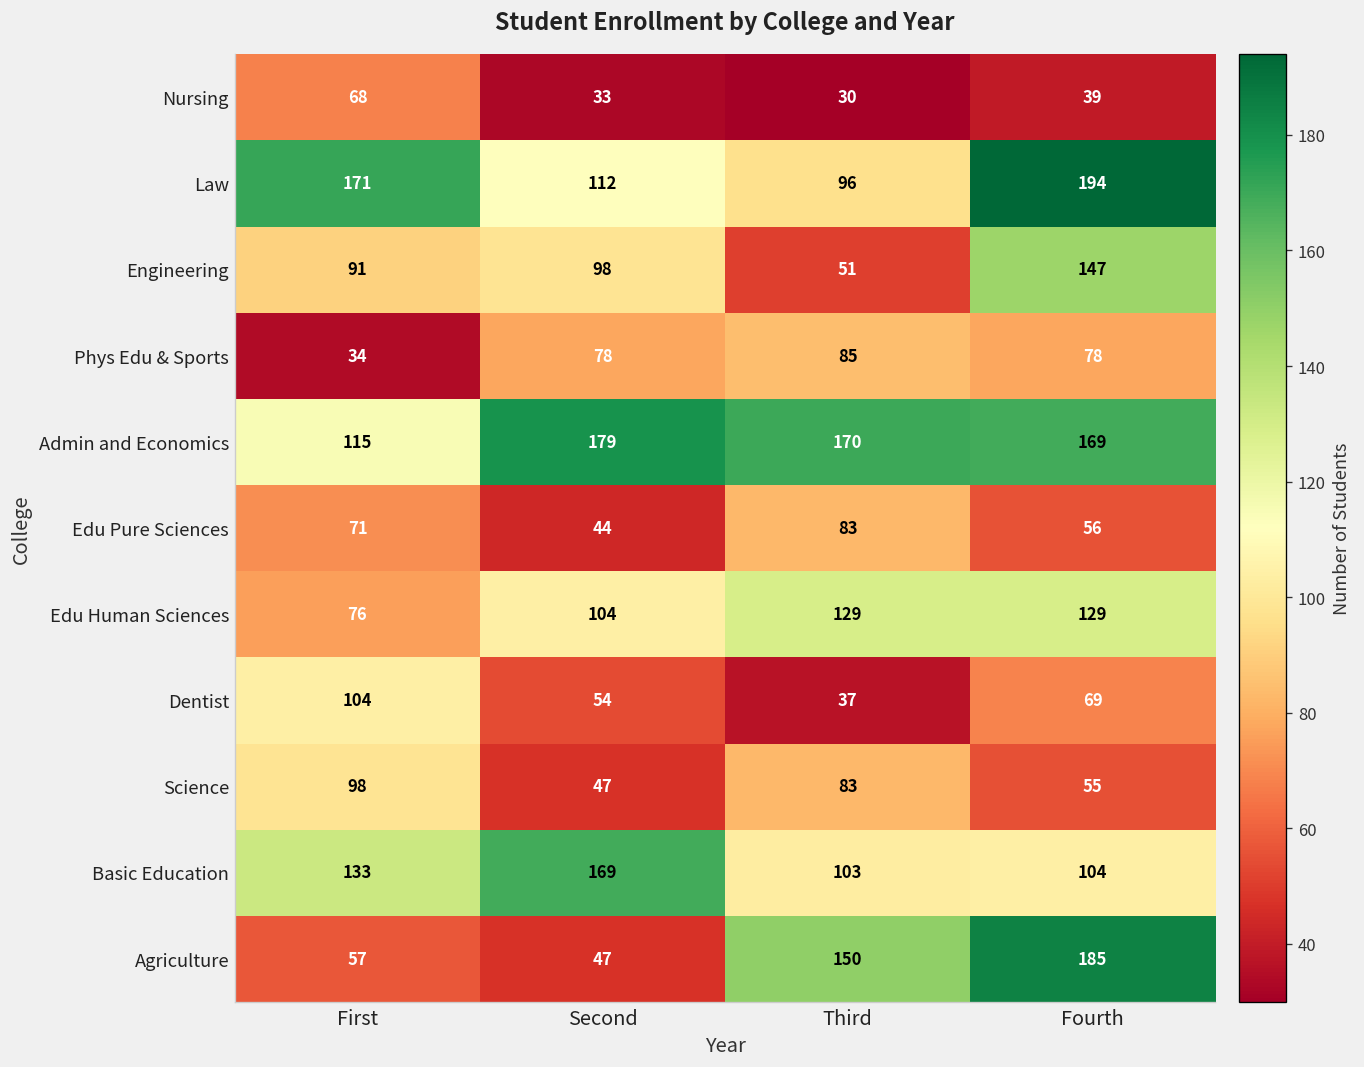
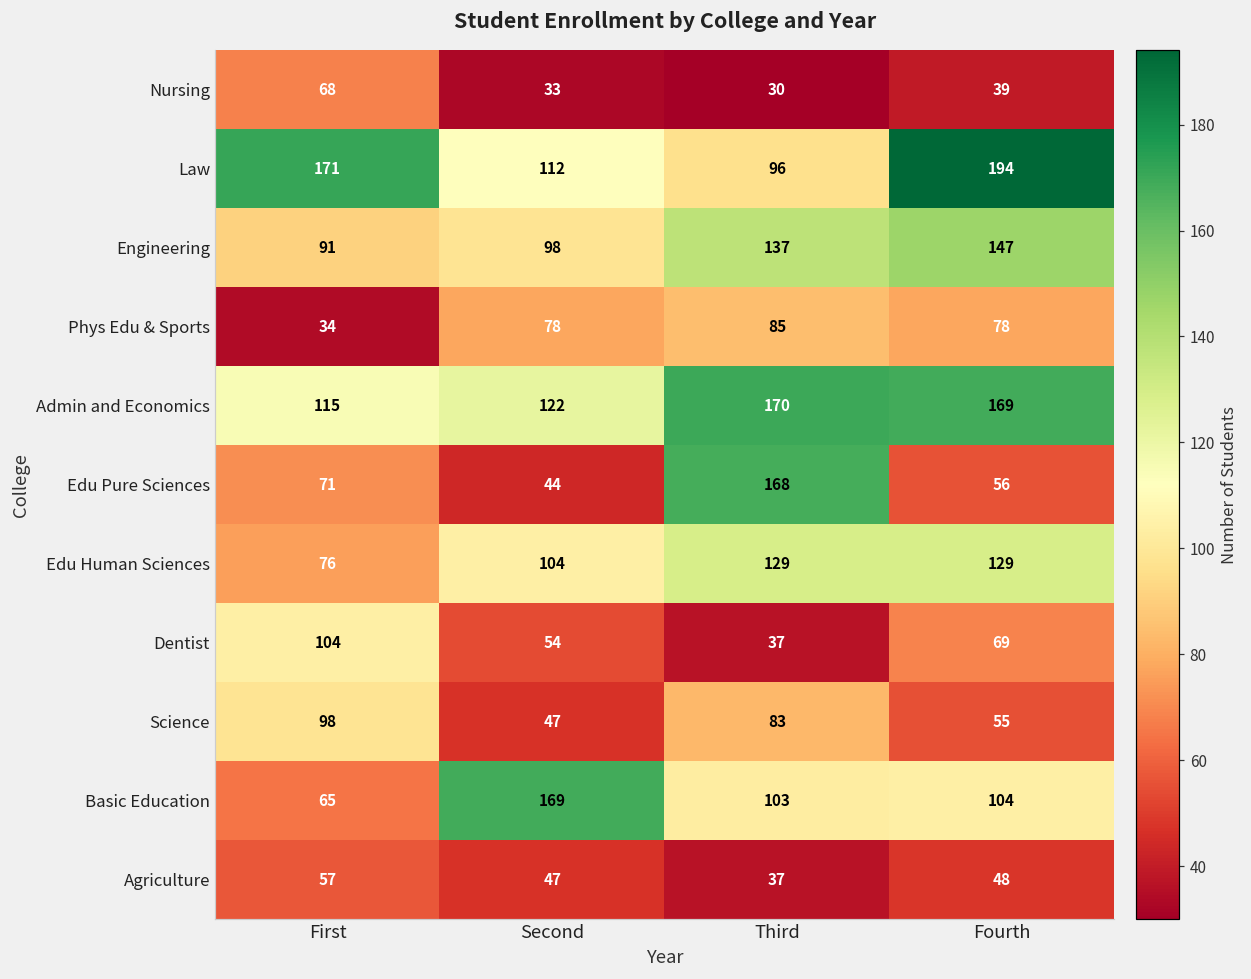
Engineering, Third: 51 -> 137
Admin and Economics, Second: 179 -> 122
Edu Pure Sciences, Third: 83 -> 168
Basic Education, First: 133 -> 65
Agriculture, Third: 150 -> 37
Agriculture, Fourth: 185 -> 48
